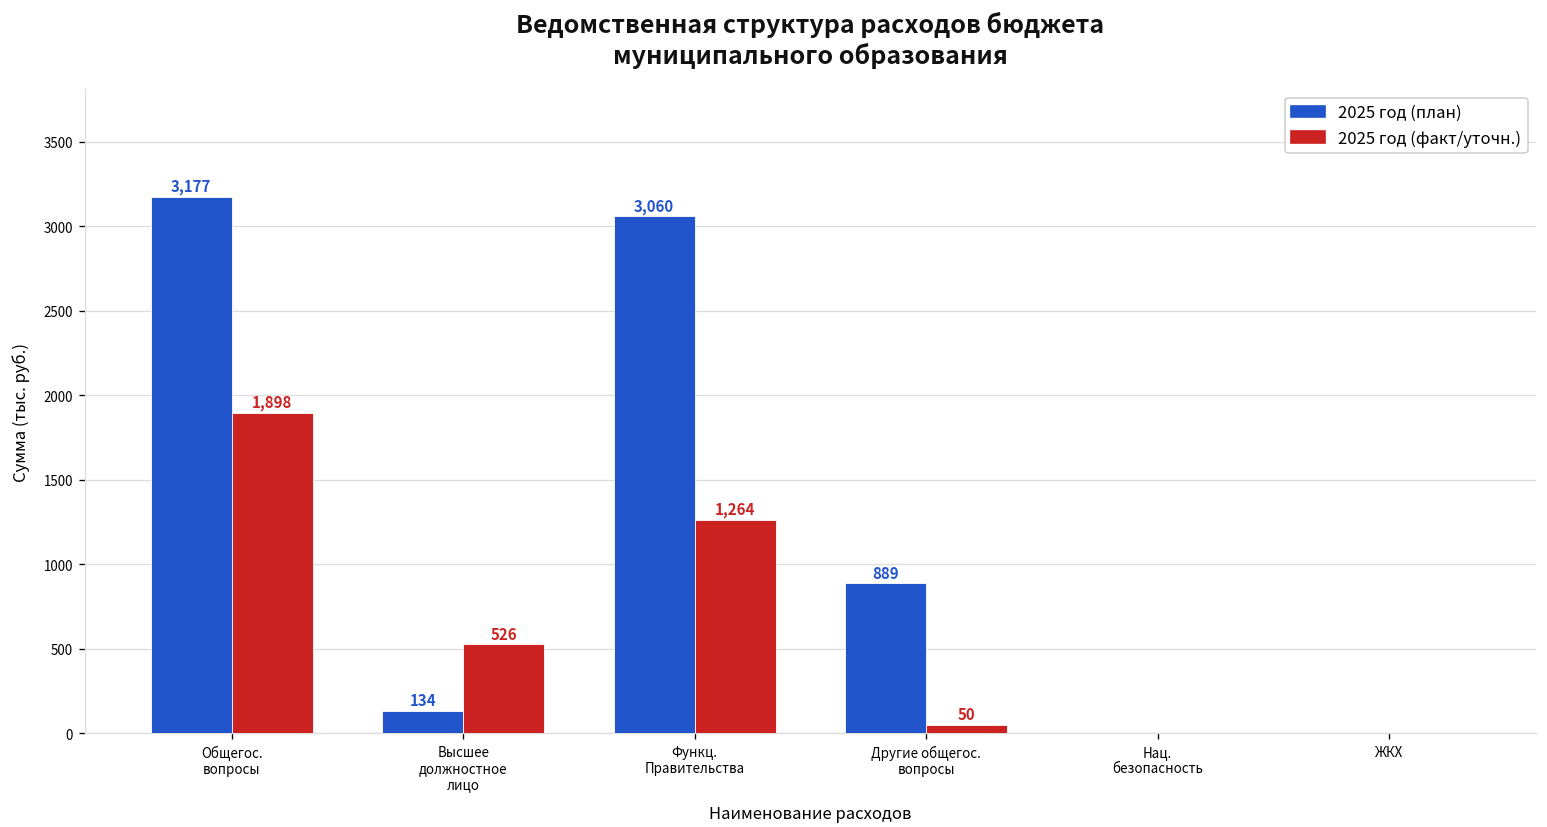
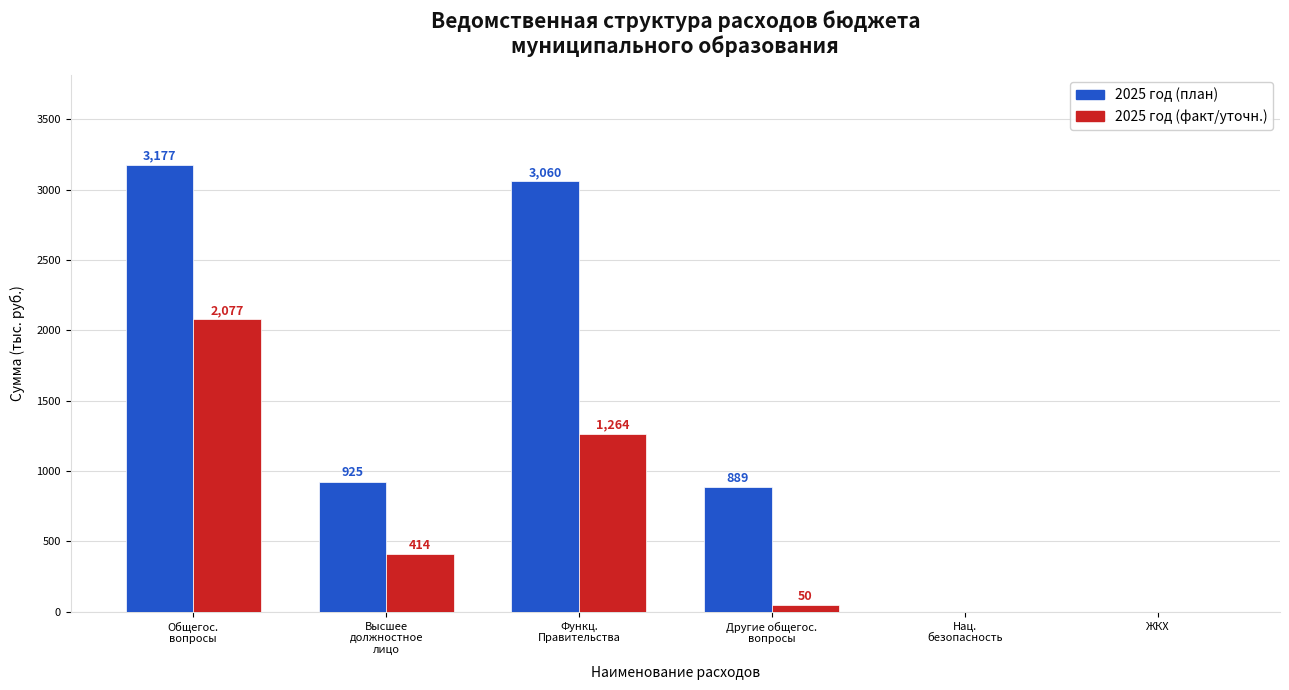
2025 год (факт/уточн.), Общегос. вопросы: 1,898 -> 2,077
2025 год (план), Высшее должностное лицо: 134 -> 925
2025 год (факт/уточн.), Высшее должностное лицо: 526 -> 414
